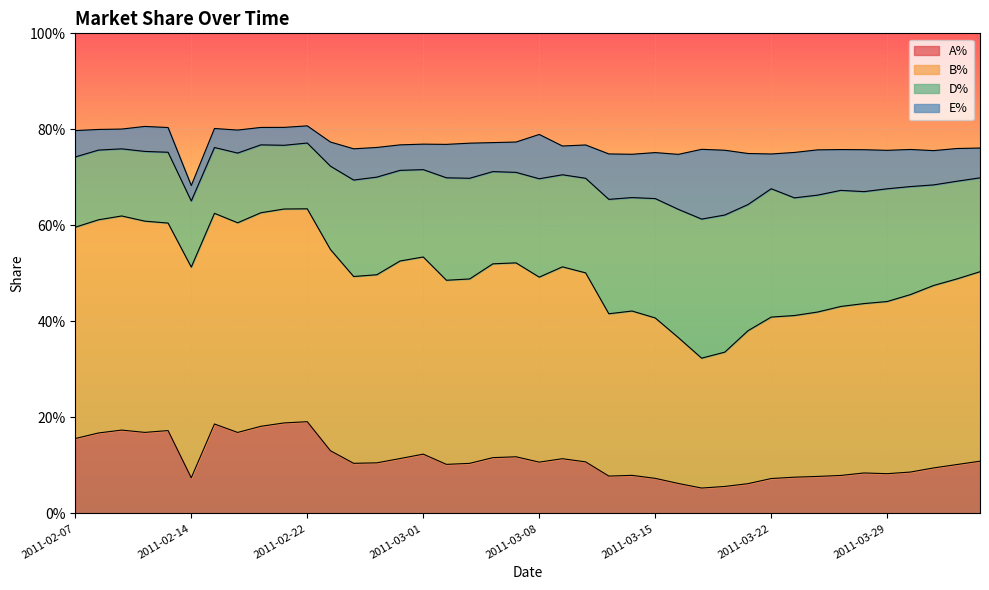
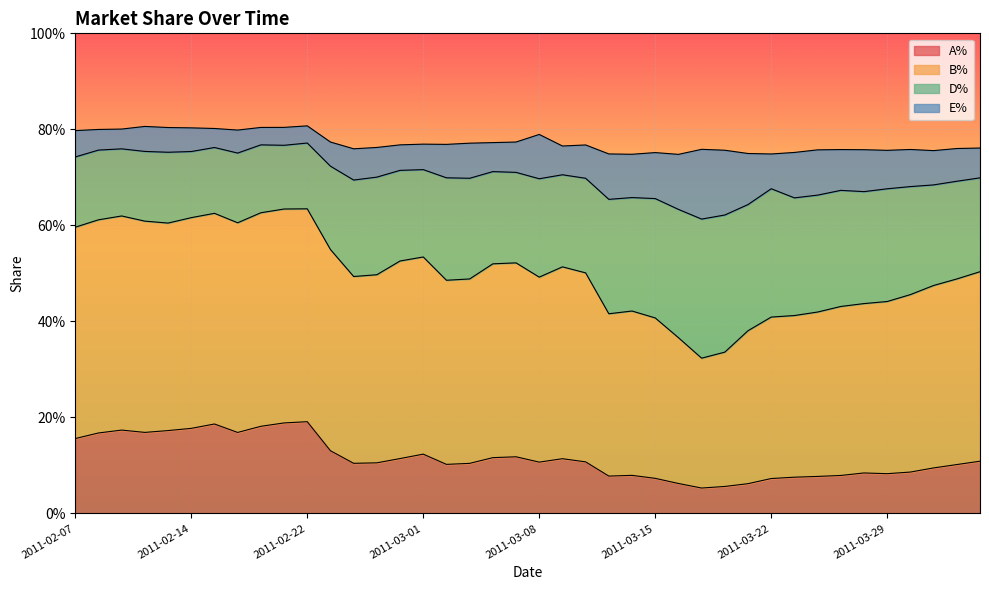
A%, 2011-02-14: 7% -> 18%
E%, 2011-02-14: 3% -> 5%
